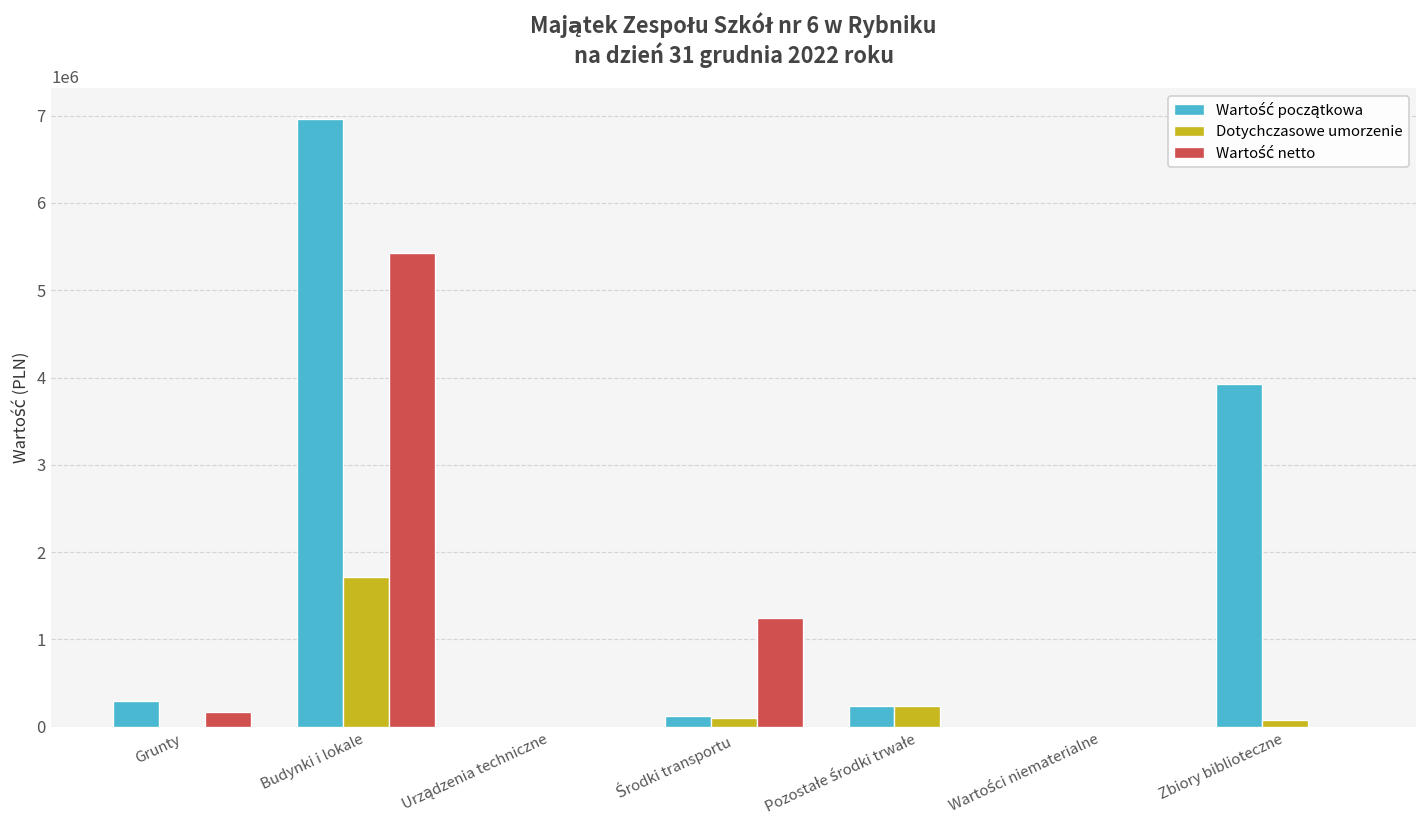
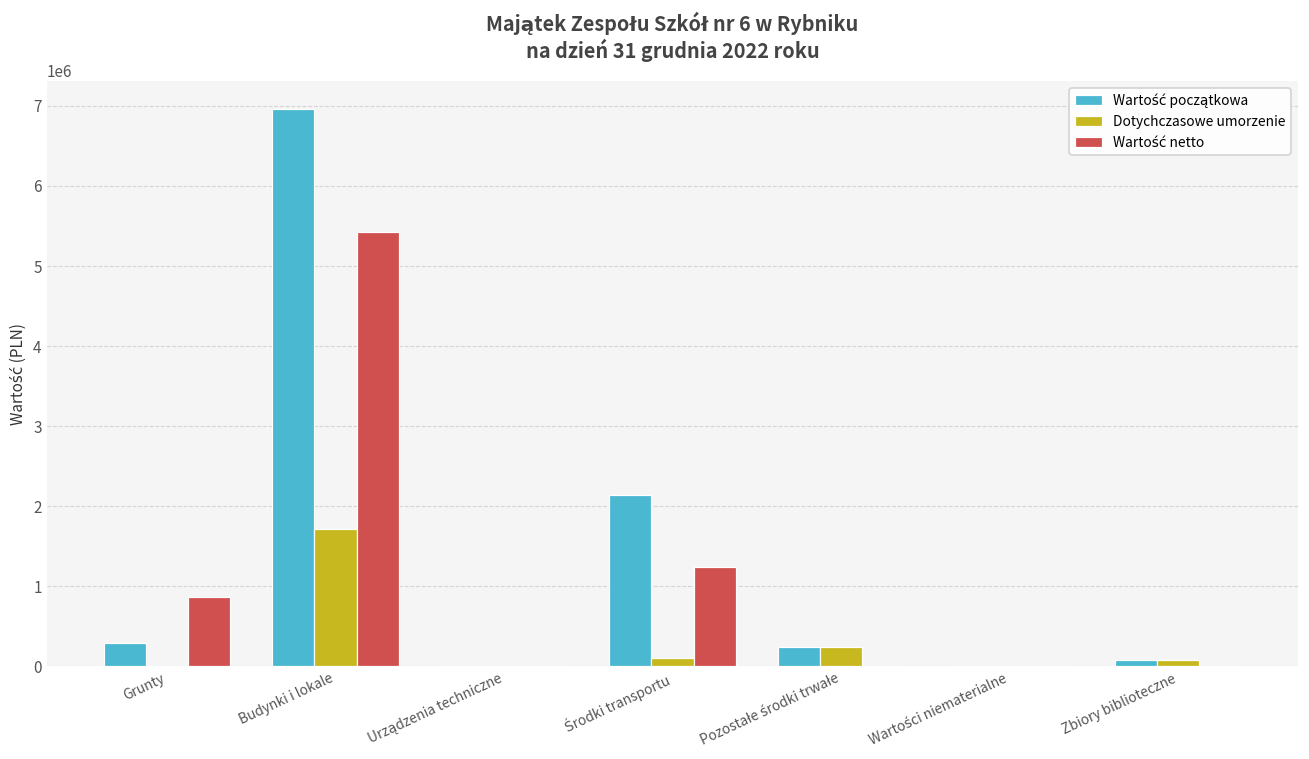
Wartość netto, Grunty: 200000 -> 900000
Wartość początkowa, Środki transportu: 100000 -> 2100000
Wartość początkowa, Zbiory biblioteczne: 3900000 -> 100000
